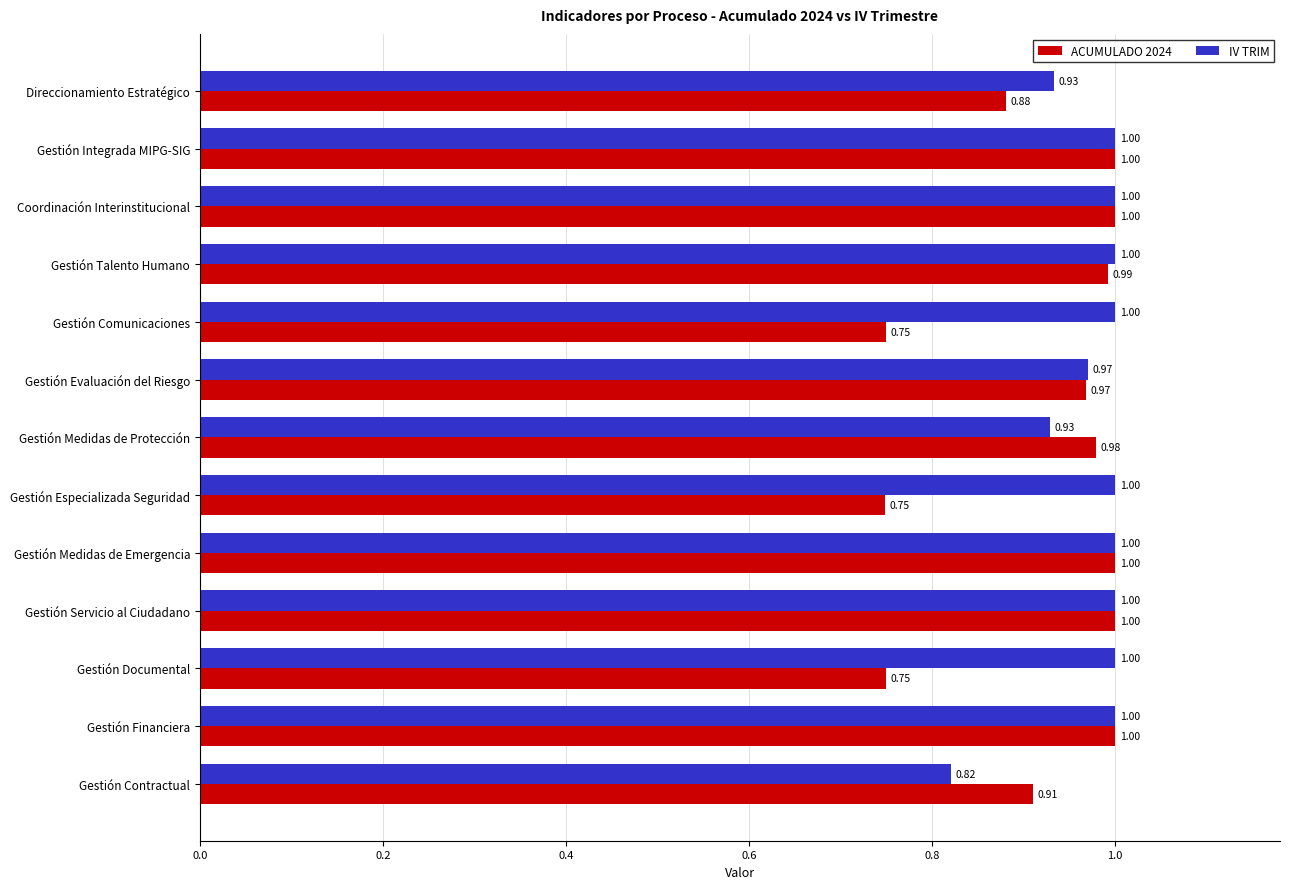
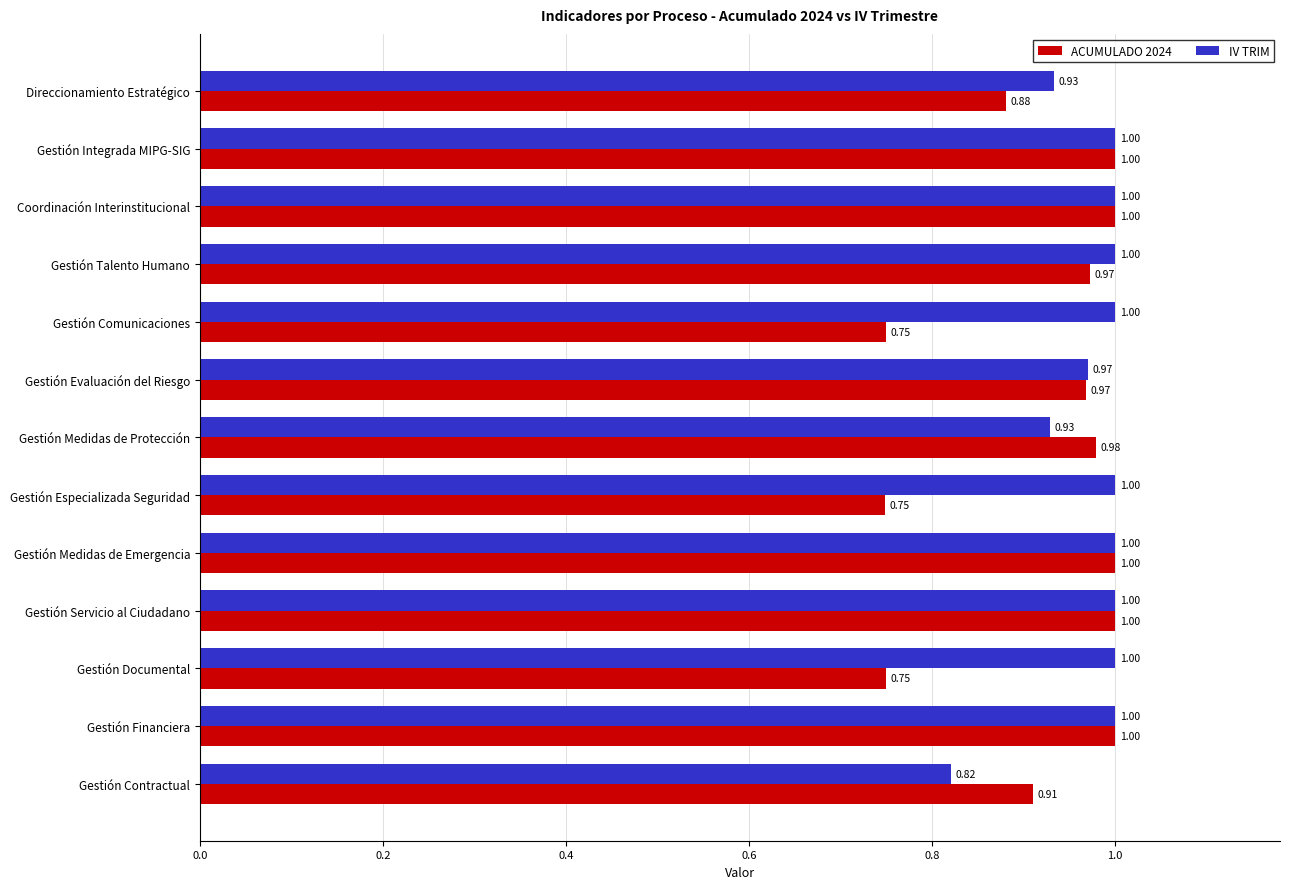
ACUMULADO 2024, Gestión Talento Humano: 0.99 -> 0.97
